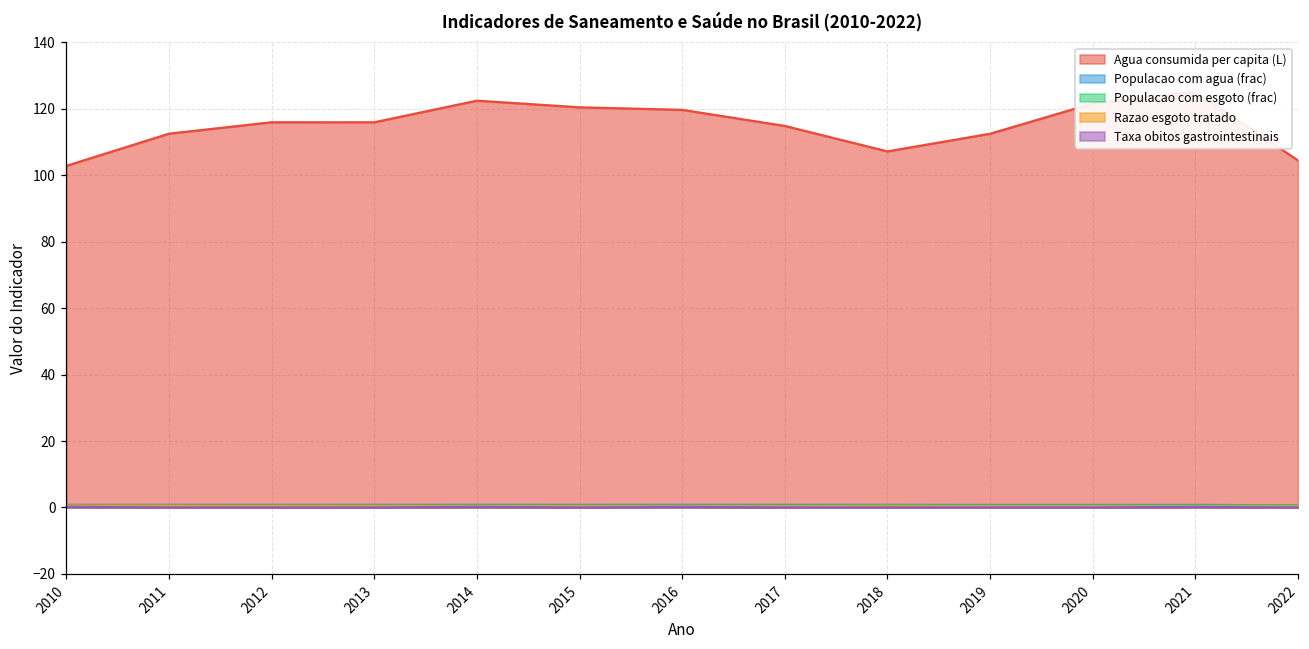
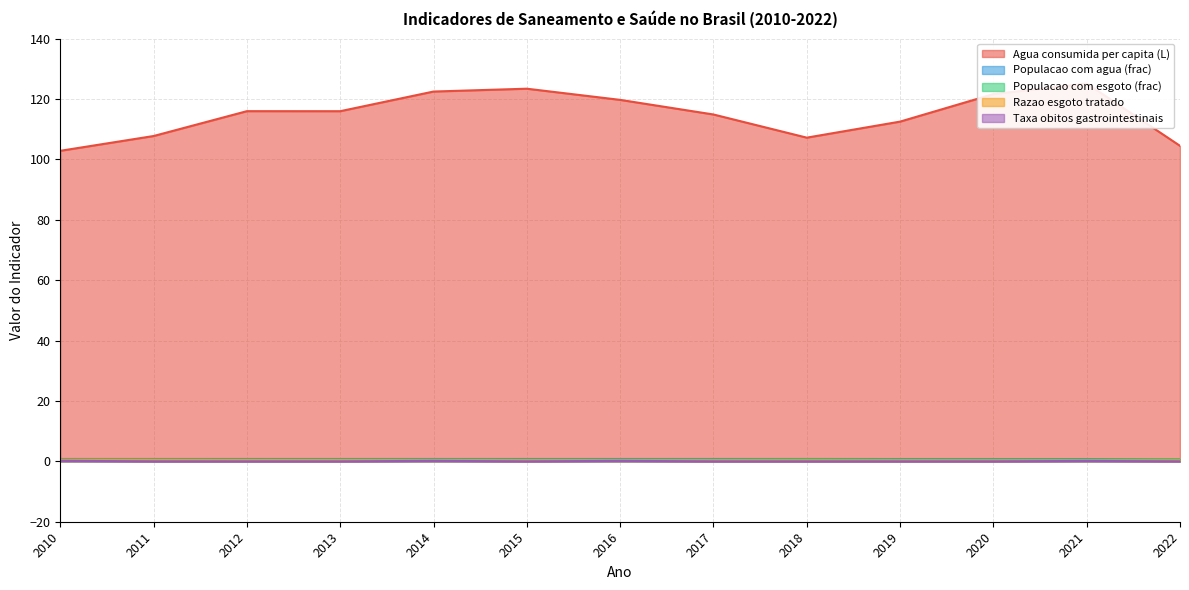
Agua consumida per capita (L), 2011: 113 -> 108
Agua consumida per capita (L), 2015: 120 -> 123
